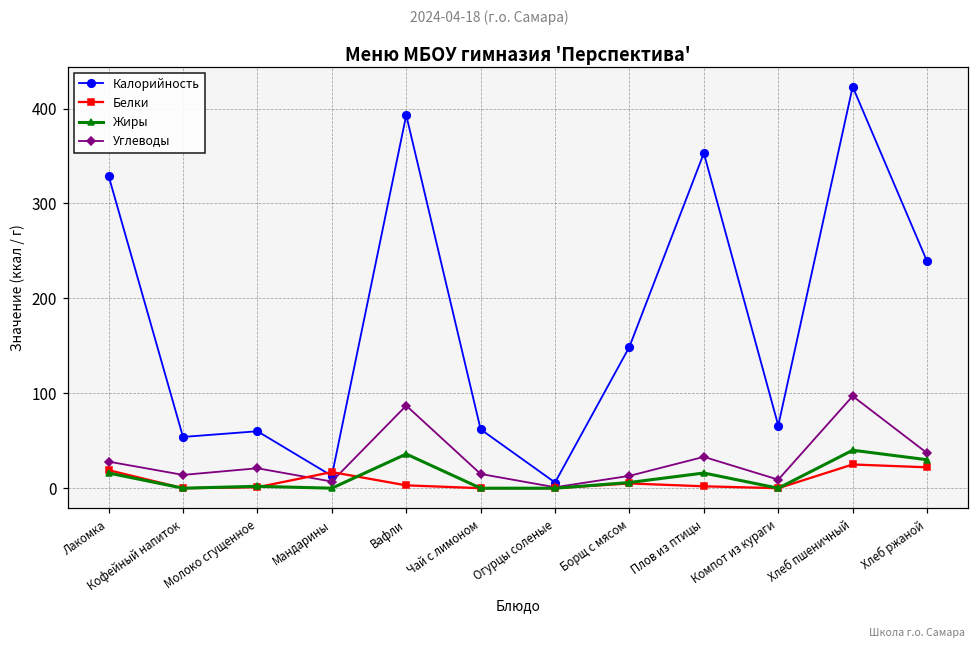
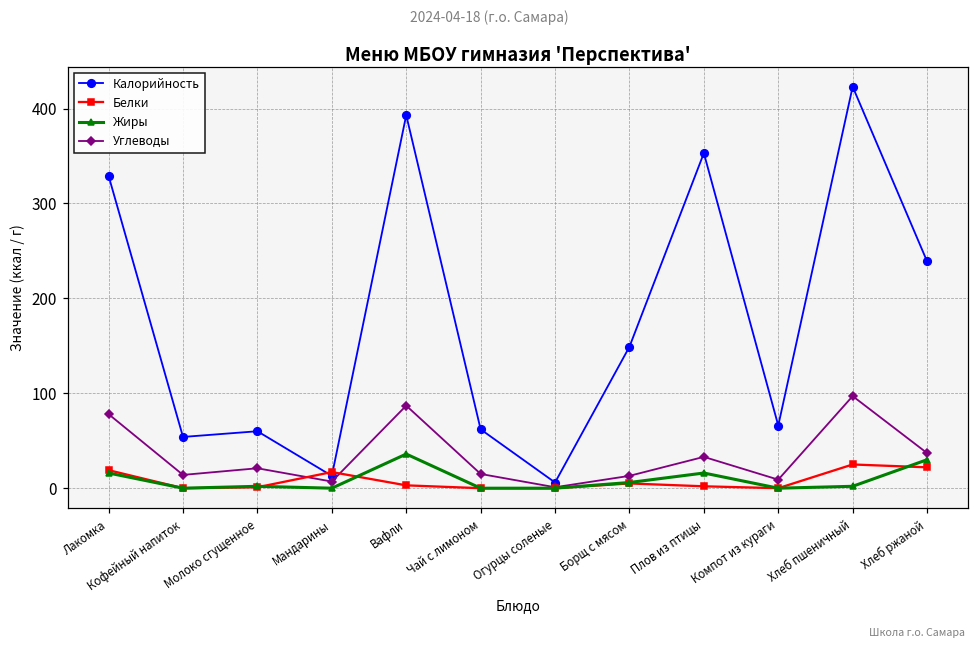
Углеводы, Лакомка: 30 -> 80
Жиры, Хлеб пшеничный: 40 -> 0
